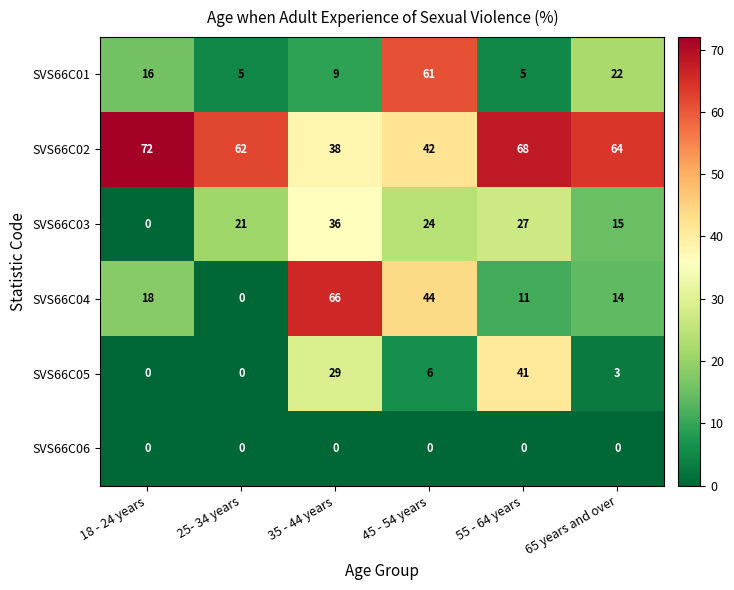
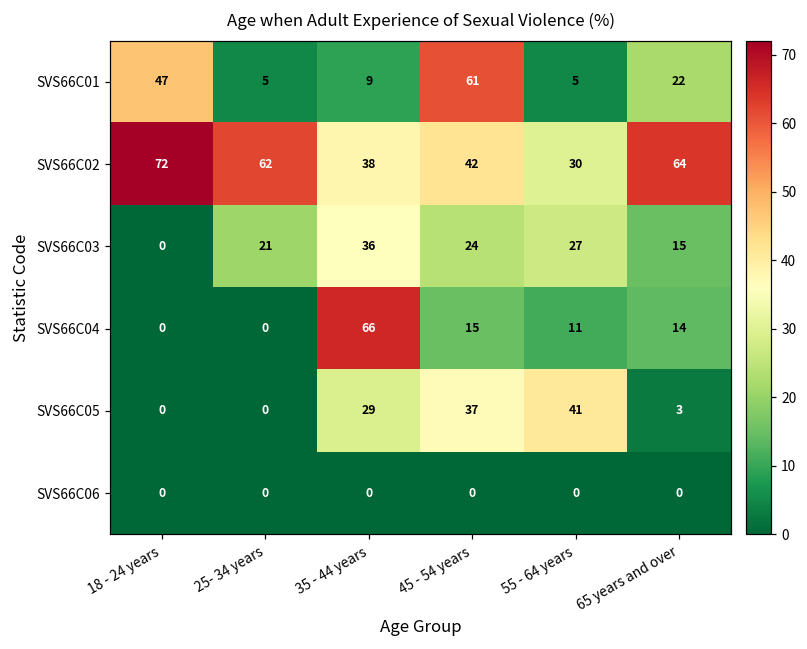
SVS66C01, 18 - 24 years: 16 -> 47
SVS66C02, 55 - 64 years: 68 -> 30
SVS66C04, 18 - 24 years: 18 -> 0
SVS66C04, 45 - 54 years: 44 -> 15
SVS66C05, 45 - 54 years: 6 -> 37
